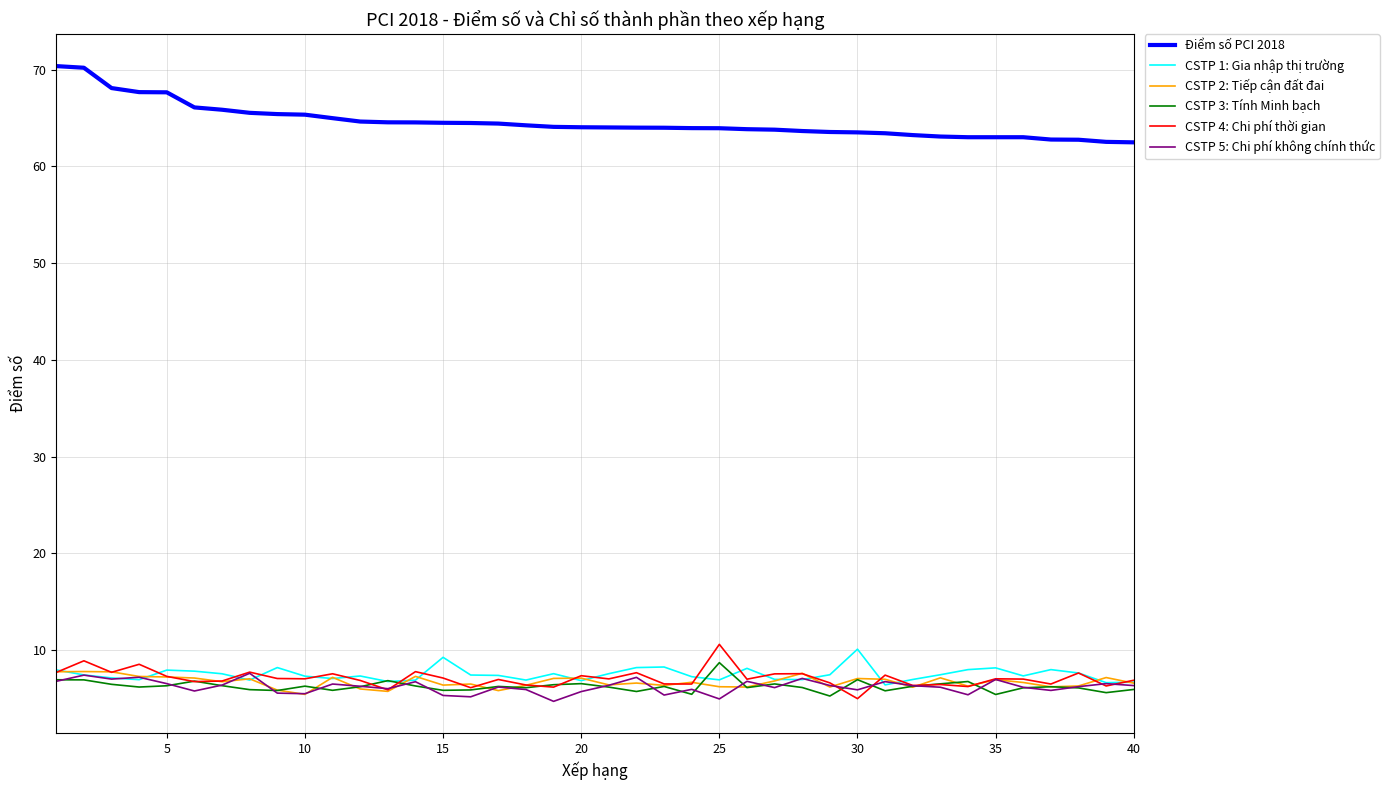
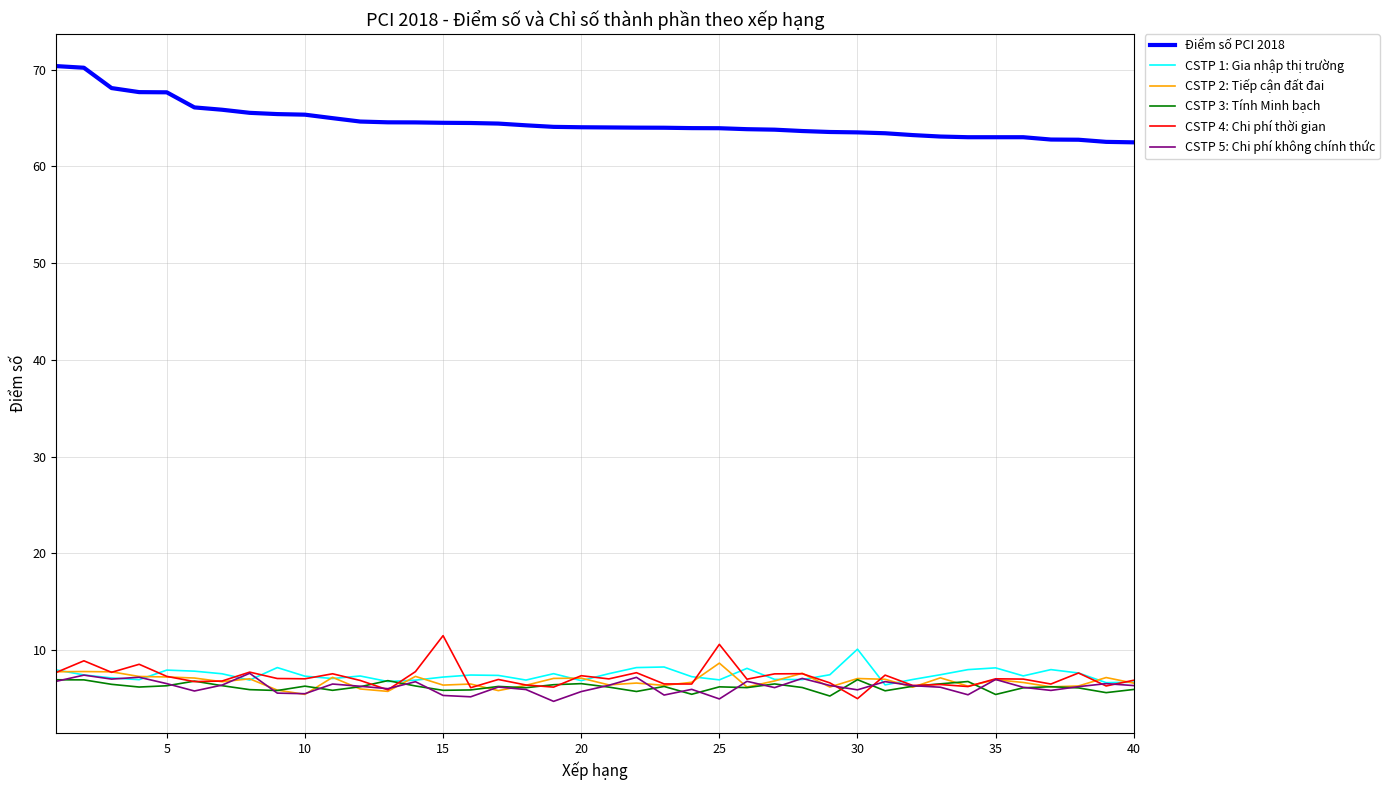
CSTP 1: Gia nhập thị trường, 15: 9 -> 7
CSTP 4: Chi phí thời gian, 15: 7 -> 12
CSTP 2: Tiếp cận đất đai, 25: 6 -> 9
CSTP 3: Tính Minh bạch, 25: 9 -> 6
